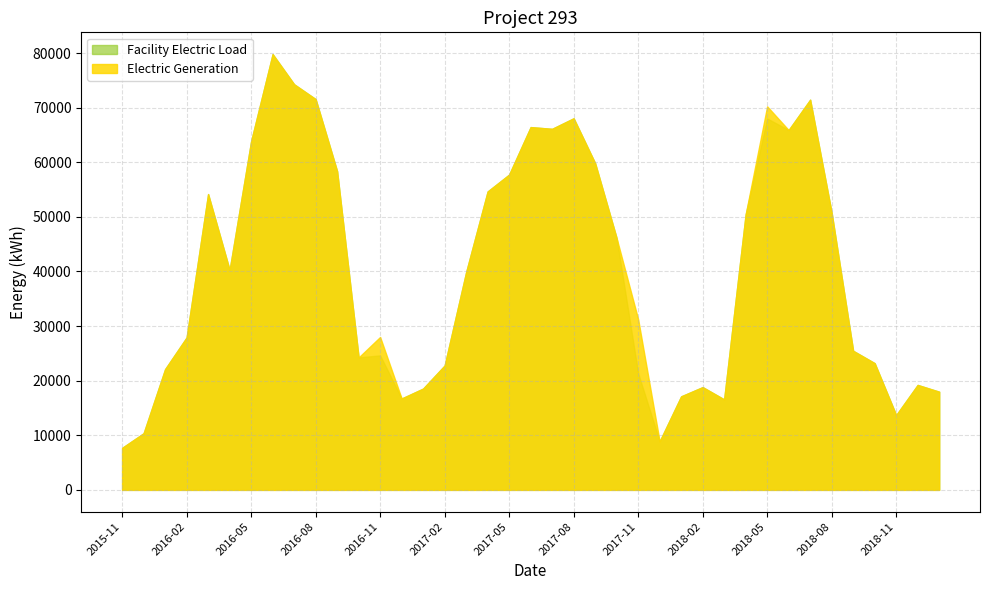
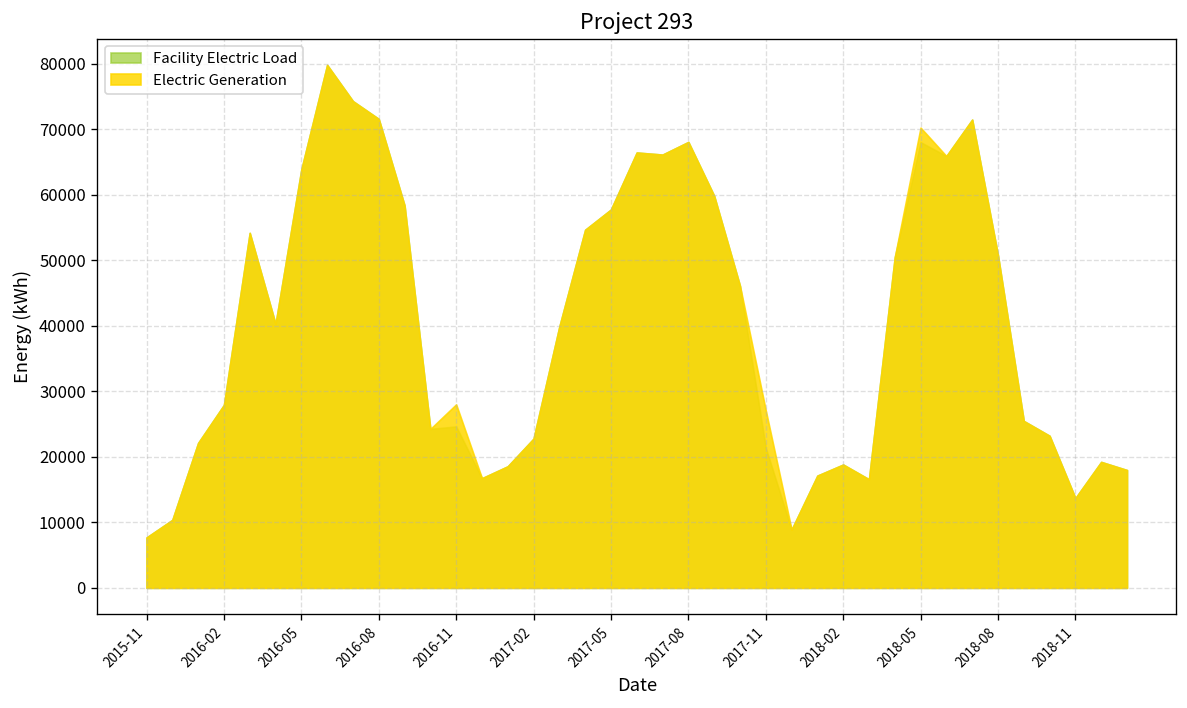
Electric Generation, 2017-11: 31000 -> 27000
